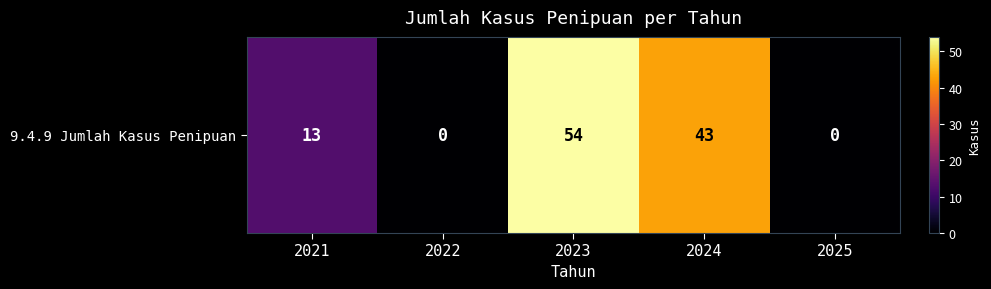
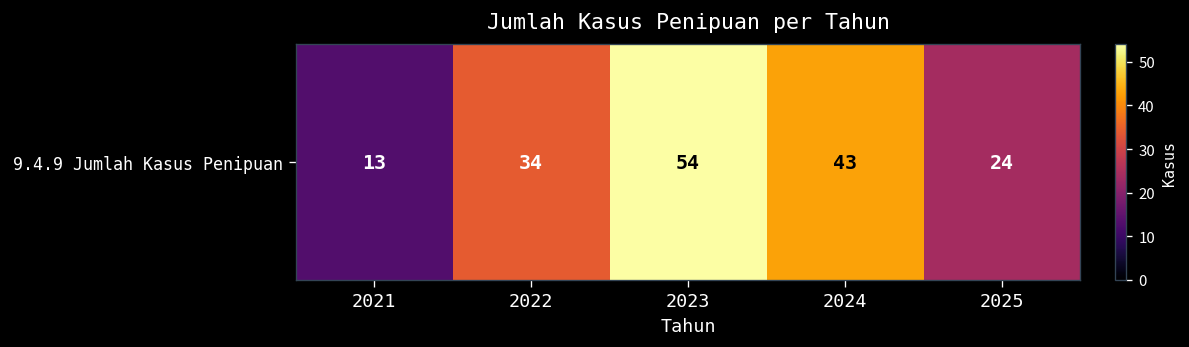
9.4.9 Jumlah Kasus Penipuan, 2022: 0 -> 34
9.4.9 Jumlah Kasus Penipuan, 2025: 0 -> 24
